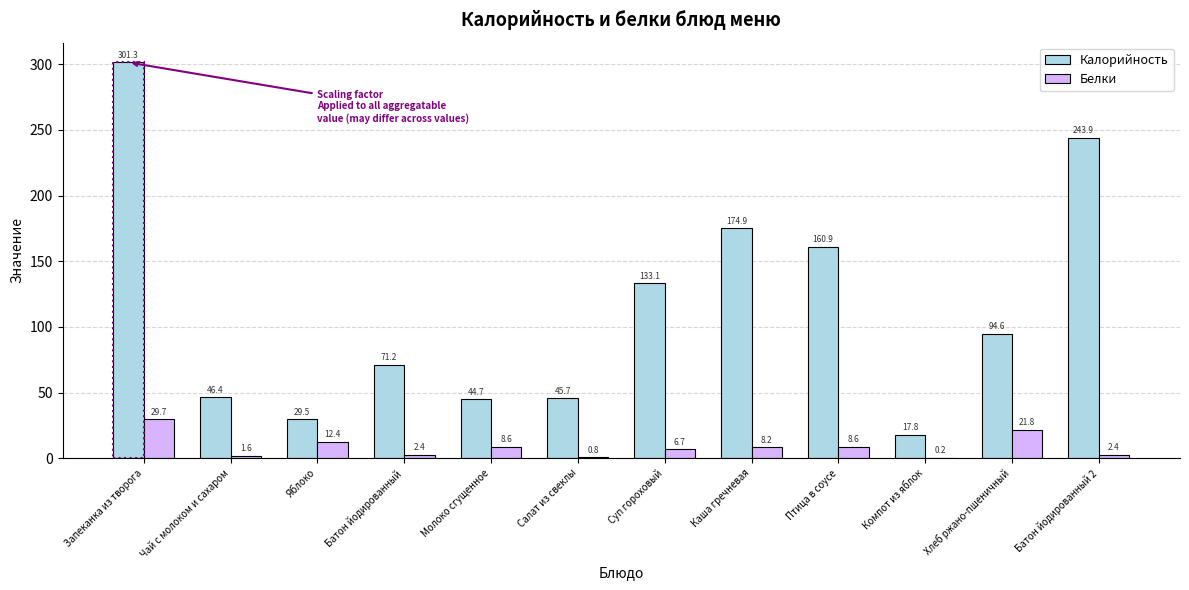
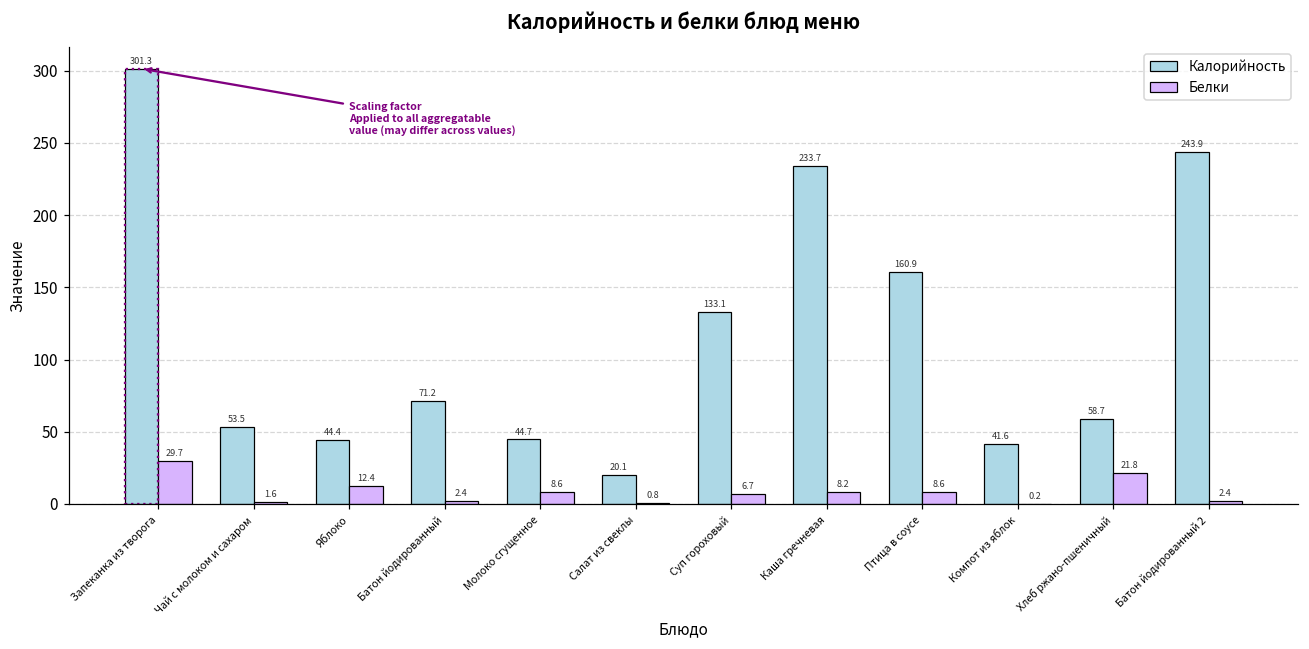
Калорийность, Чай с молоком и сахаром: 46.4 -> 53.5
Калорийность, Яблоко: 29.5 -> 44.4
Калорийность, Салат из свеклы: 45.7 -> 20.1
Калорийность, Каша гречневая: 174.9 -> 233.7
Калорийность, Компот из яблок: 17.8 -> 41.6
Калорийность, Хлеб ржано-пшеничный: 94.6 -> 58.7
